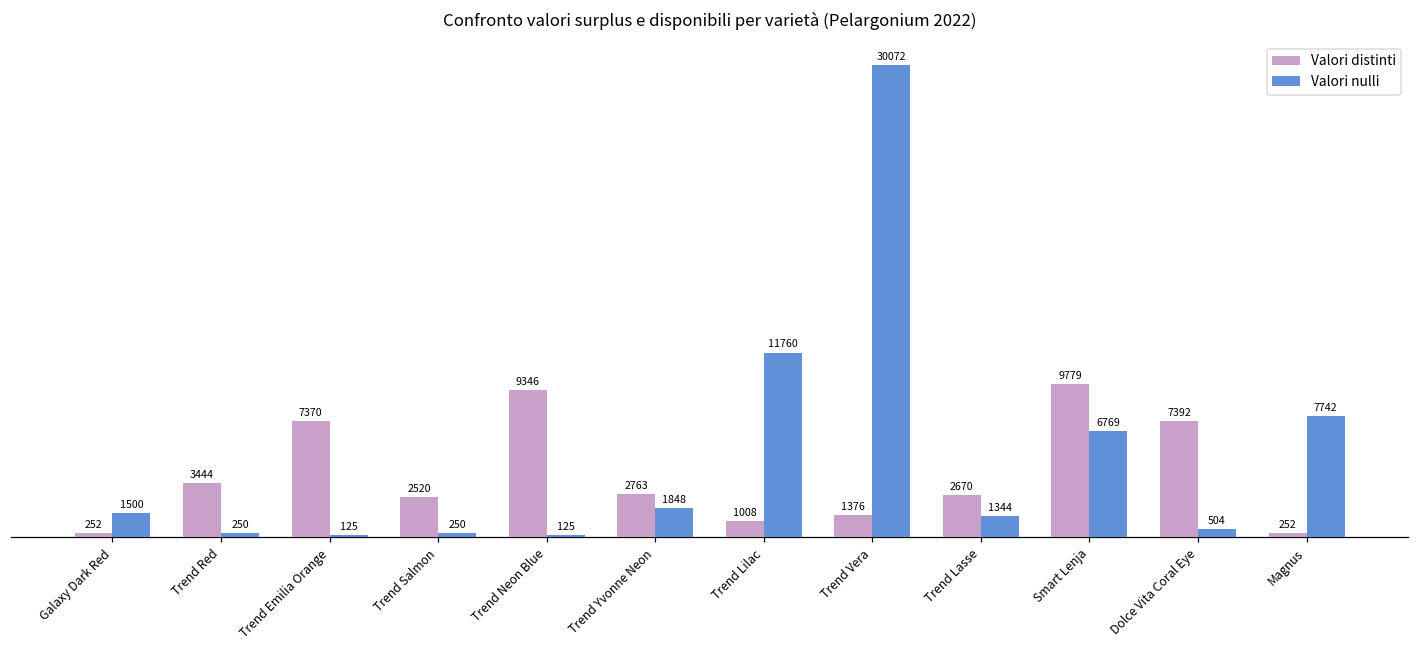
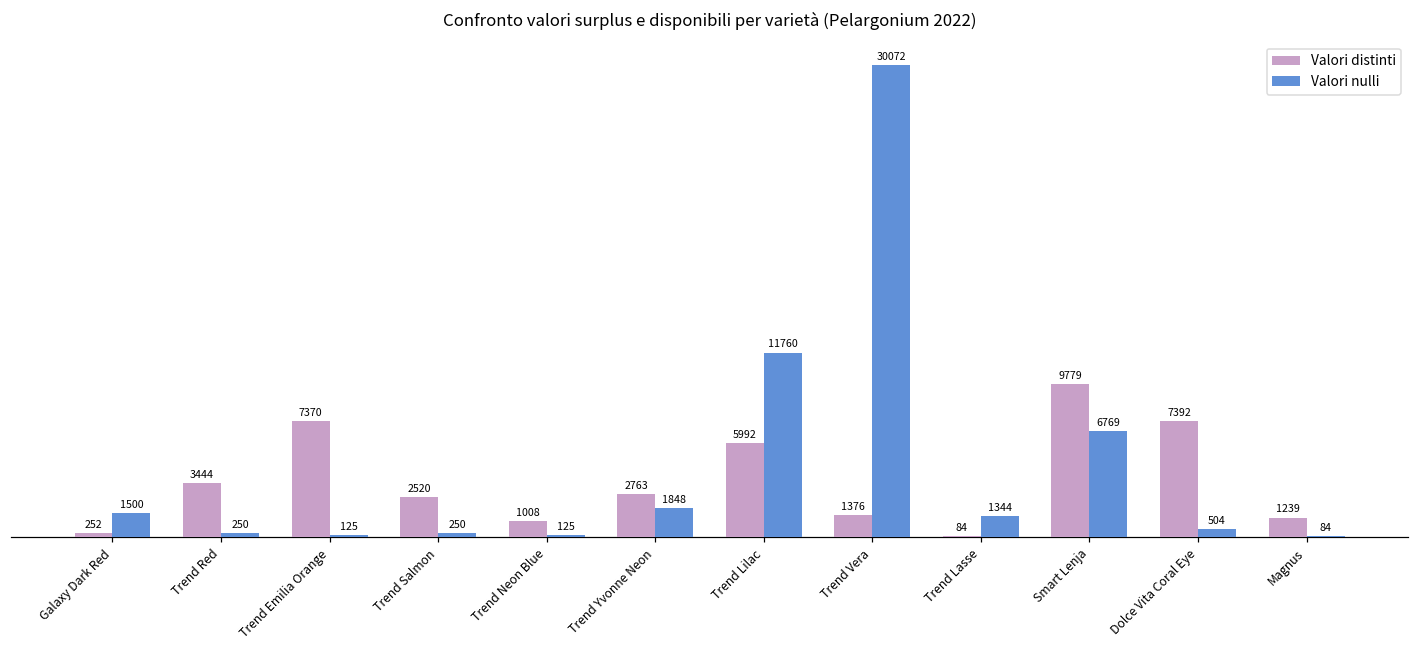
Valori distinti, Trend Neon Blue: 9346 -> 1008
Valori distinti, Trend Lilac: 1008 -> 5992
Valori distinti, Trend Lasse: 2670 -> 84
Valori distinti, Magnus: 252 -> 1239
Valori nulli, Magnus: 7742 -> 84
